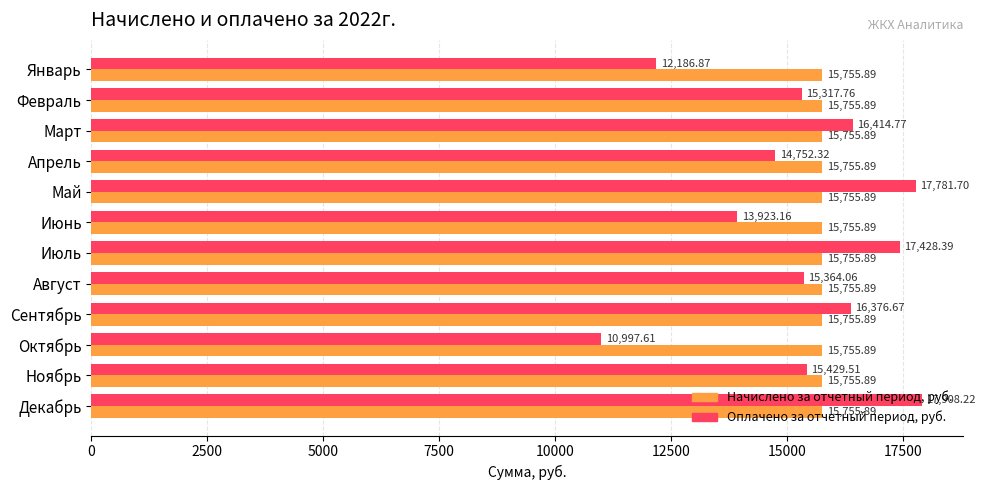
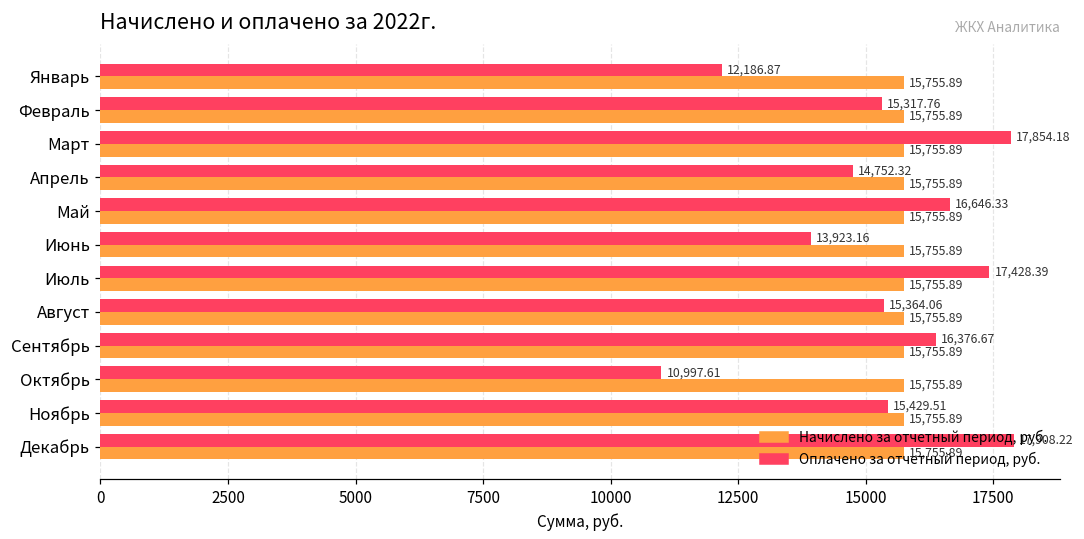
Оплачено за отчетный период, руб., Март: 16,414.77 -> 17,854.18
Оплачено за отчетный период, руб., Май: 17,781.70 -> 16,646.33
